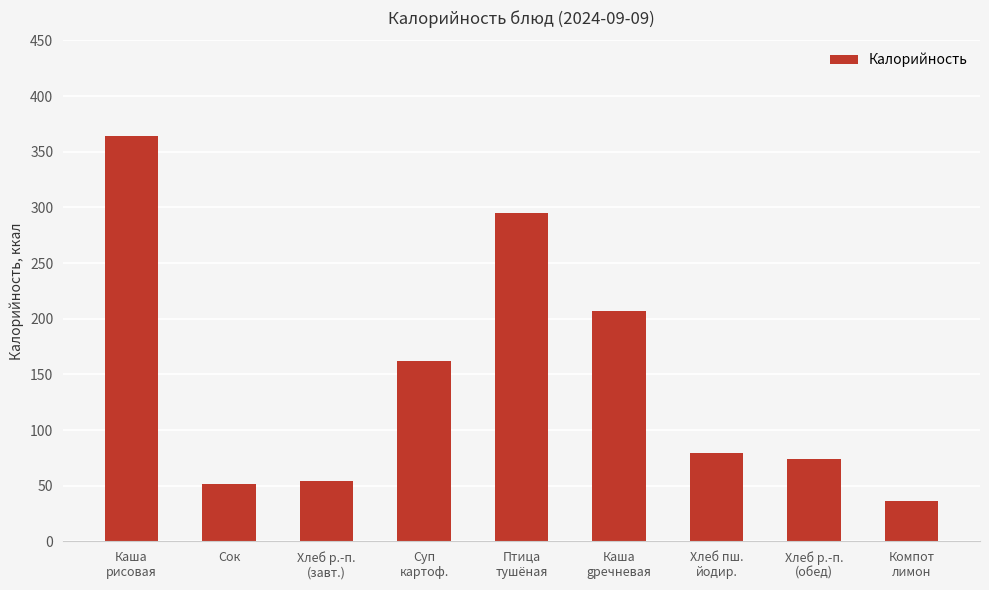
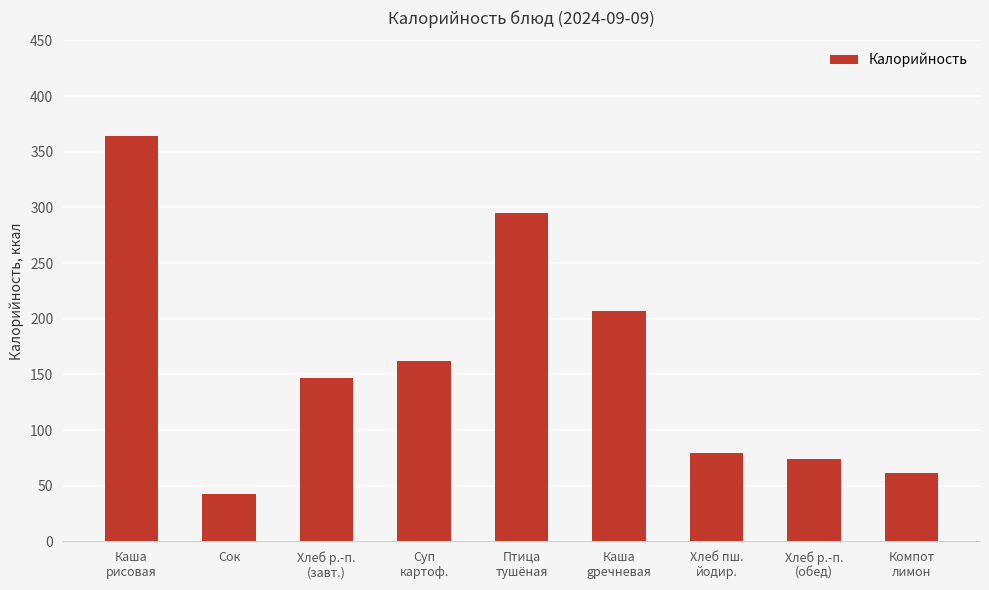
Сок: 52 -> 43
Хлеб р.-п. (завт.): 54 -> 147
Компот лимон: 36 -> 61
